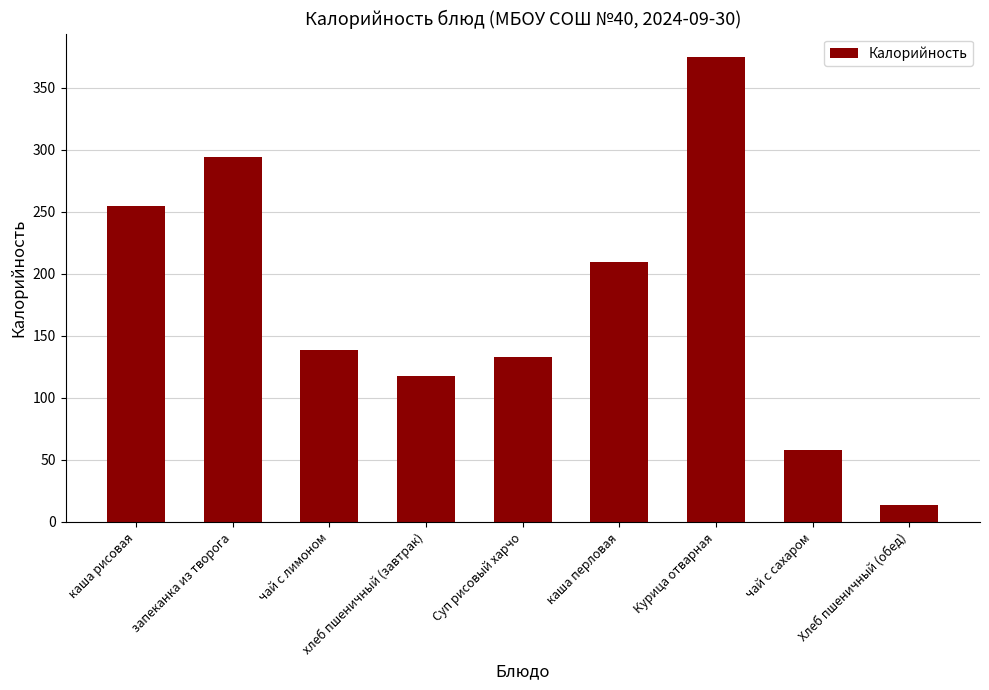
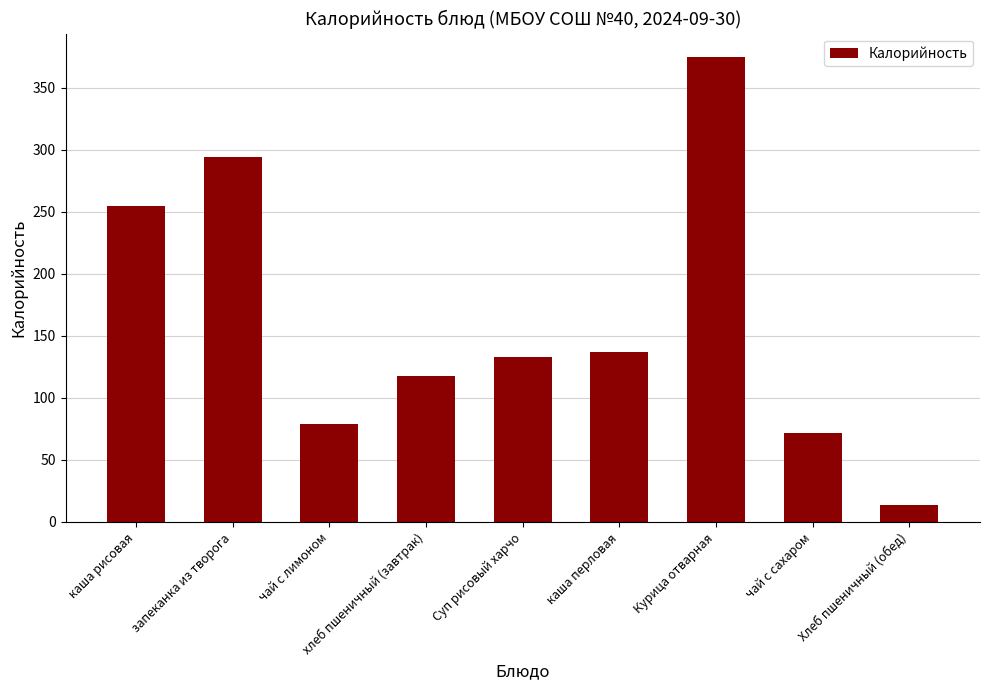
чай с лимоном: 139 -> 79
каша перловая: 210 -> 137
чай с сахаром: 58 -> 72
